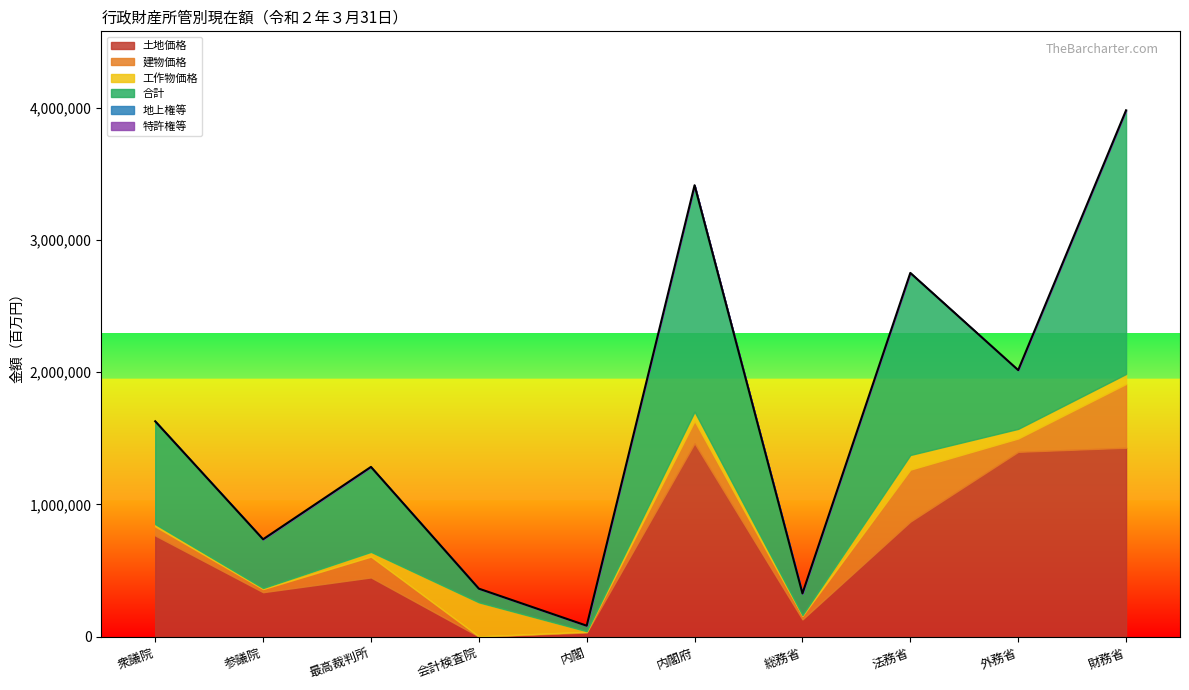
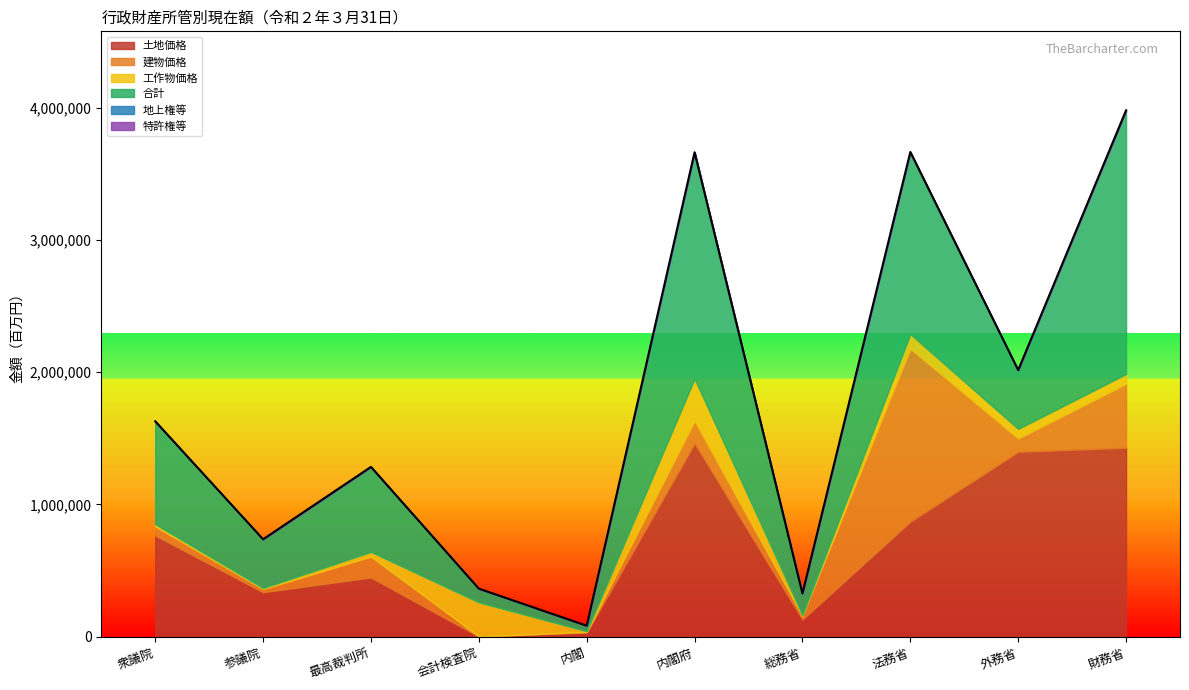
工作物価格, 内閣府: 70,000 -> 320,000
建物価格, 法務省: 390,000 -> 1,310,000
